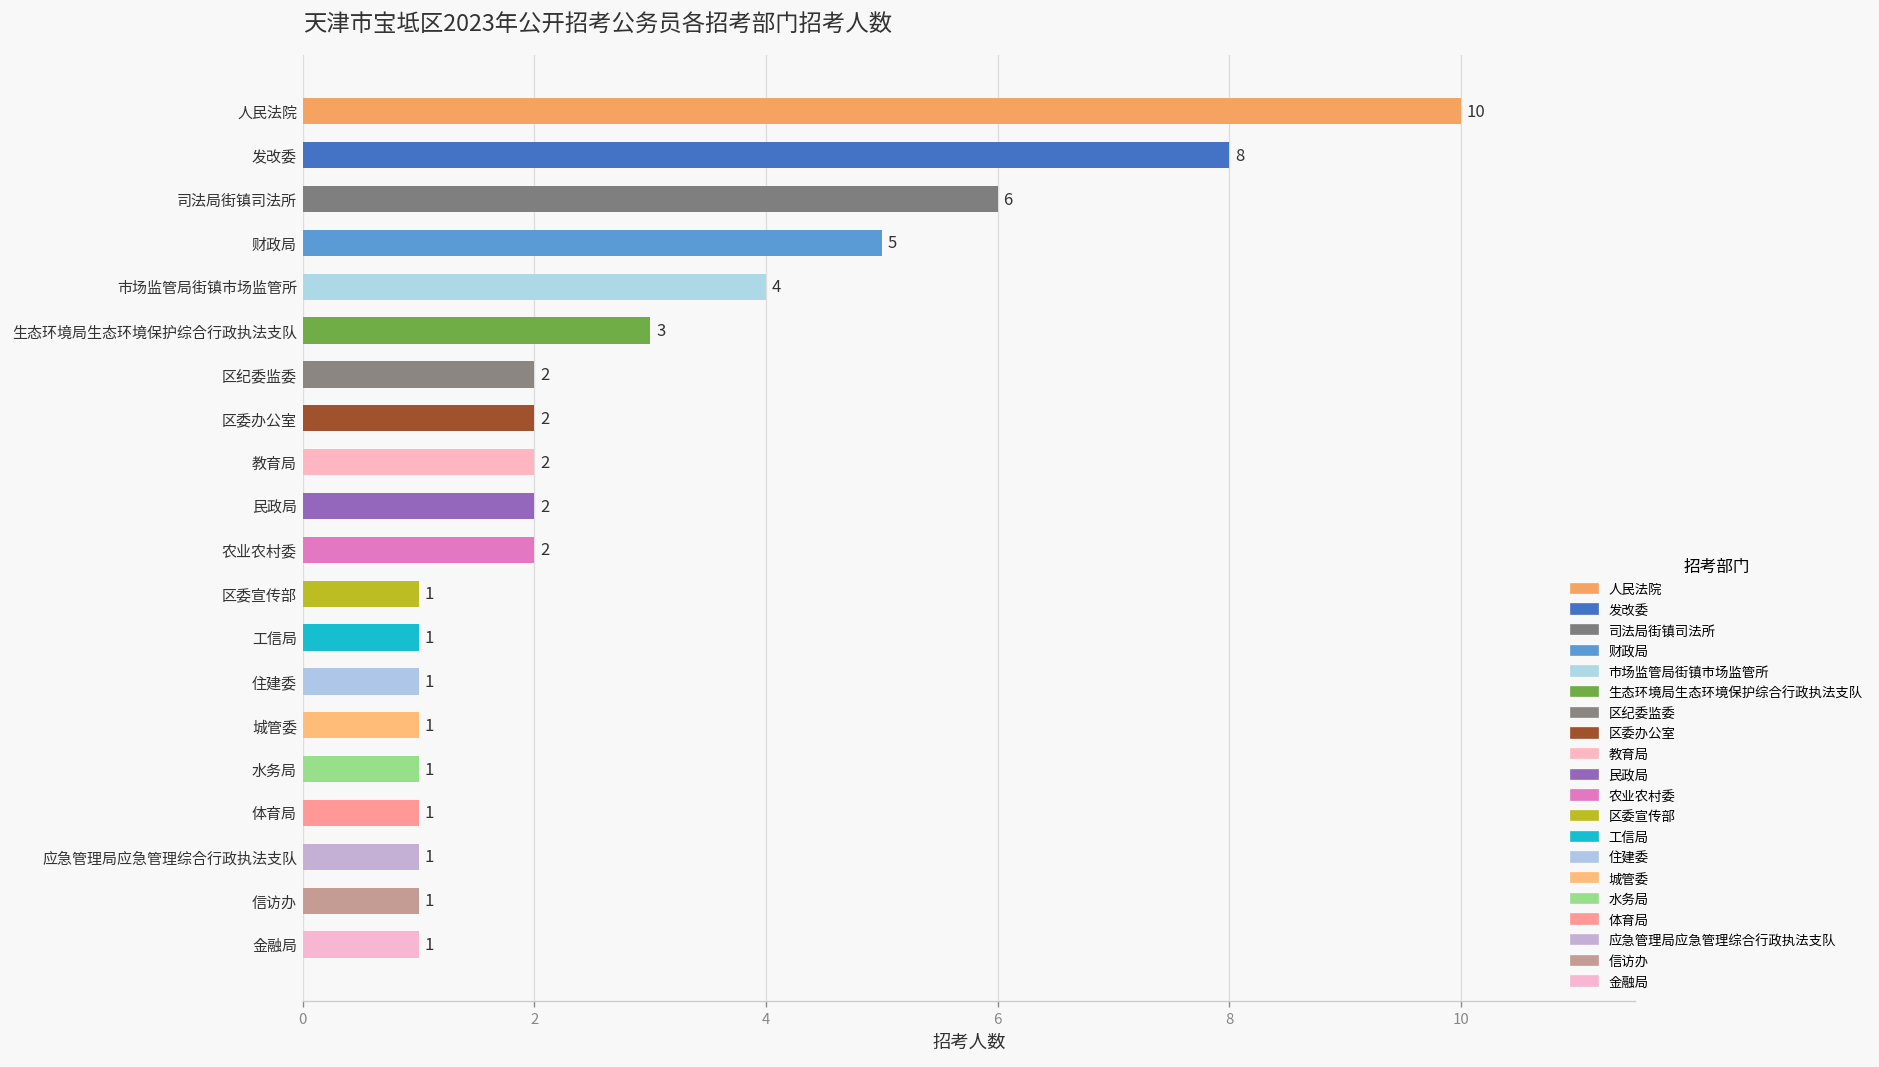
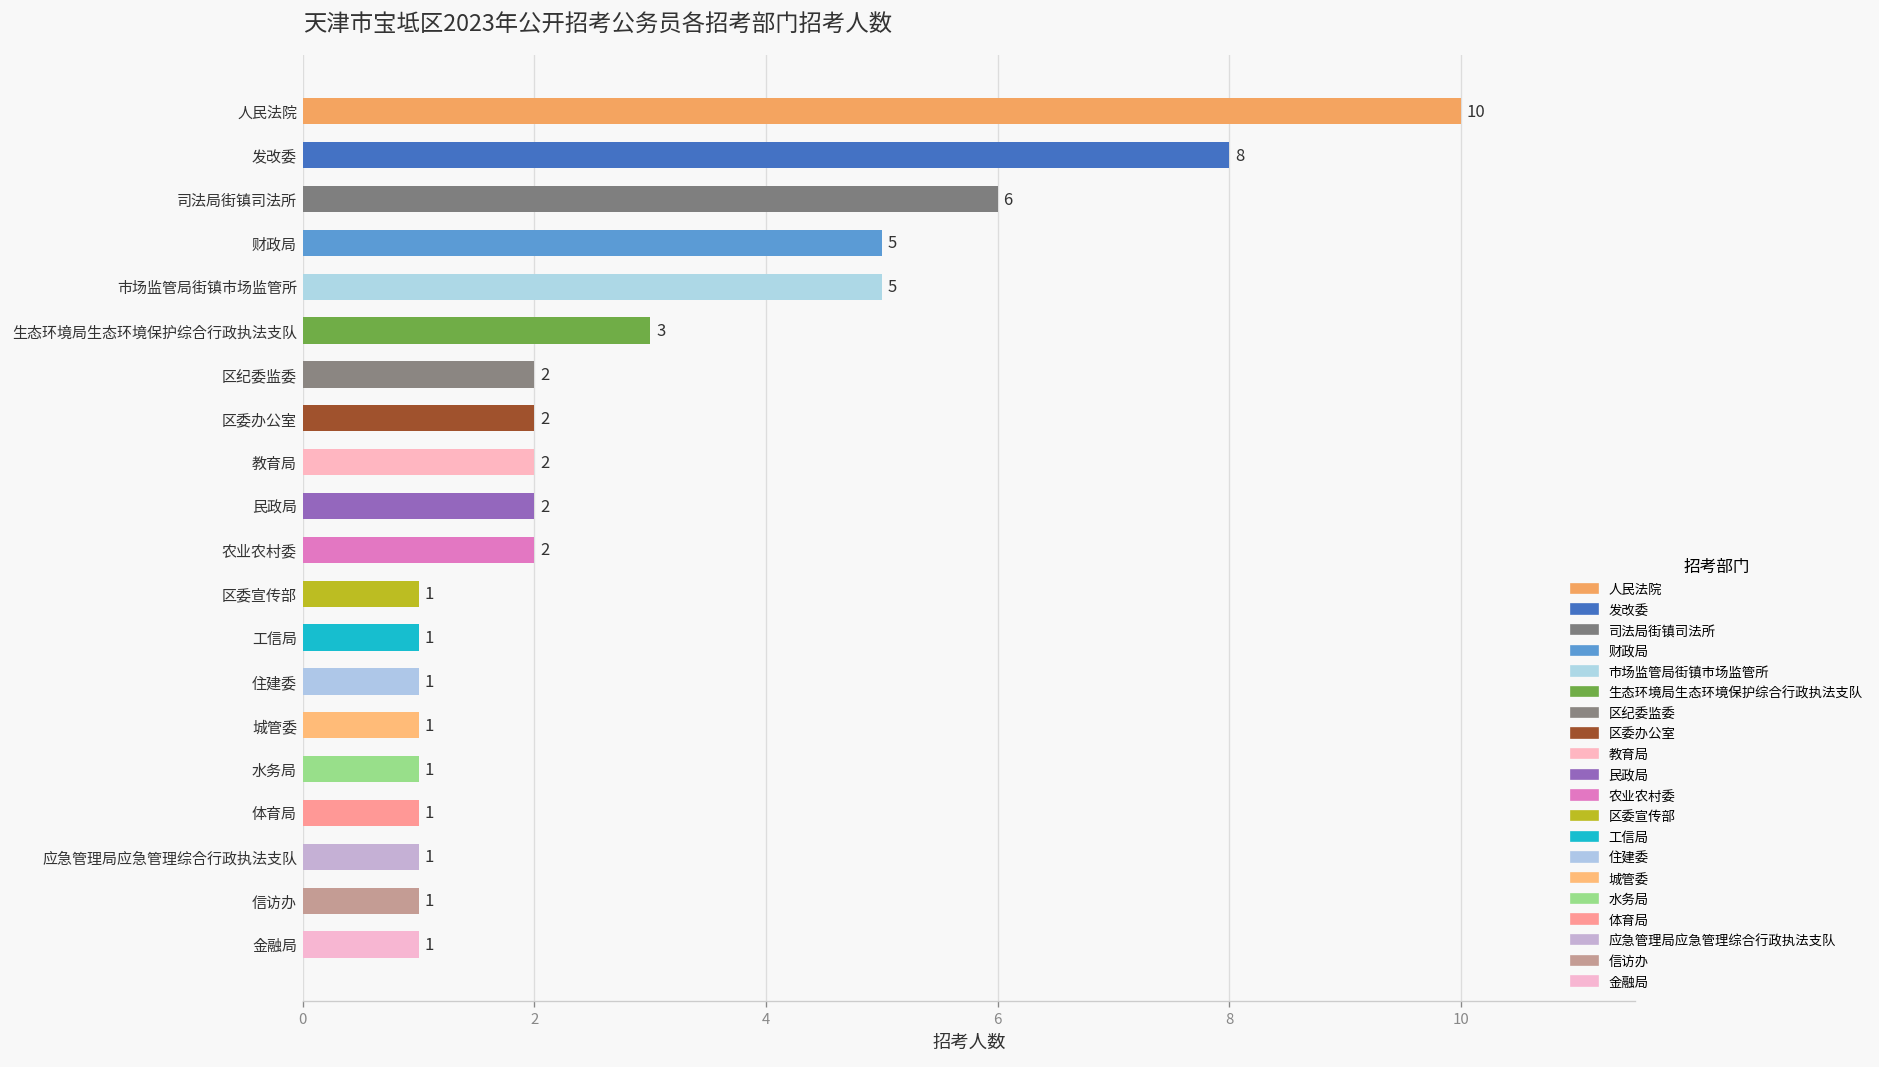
市场监管局街镇市场监管所: 4 -> 5
